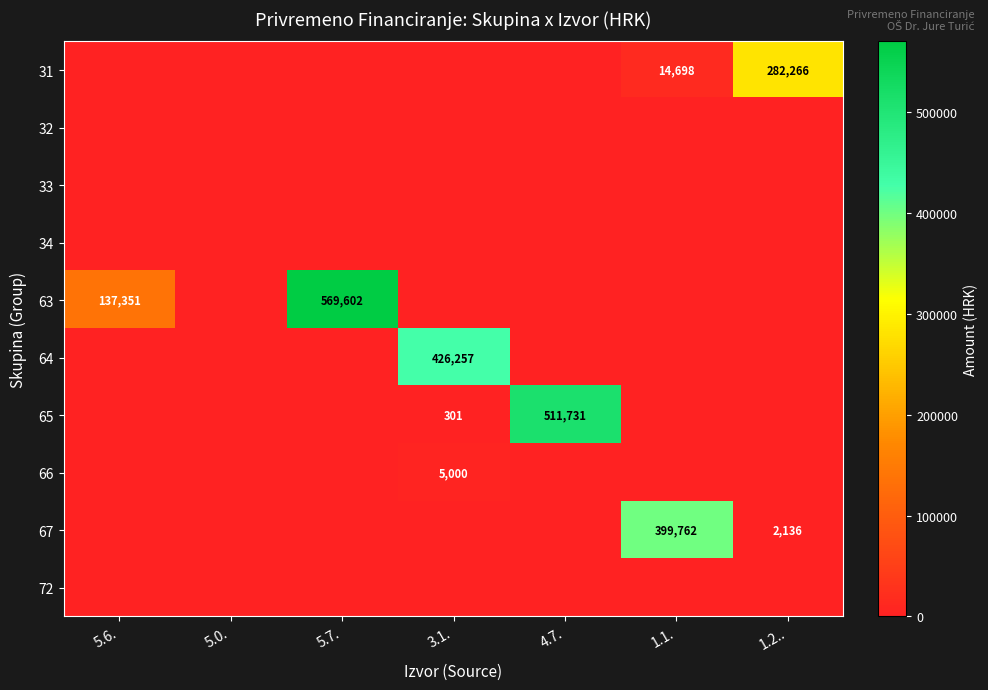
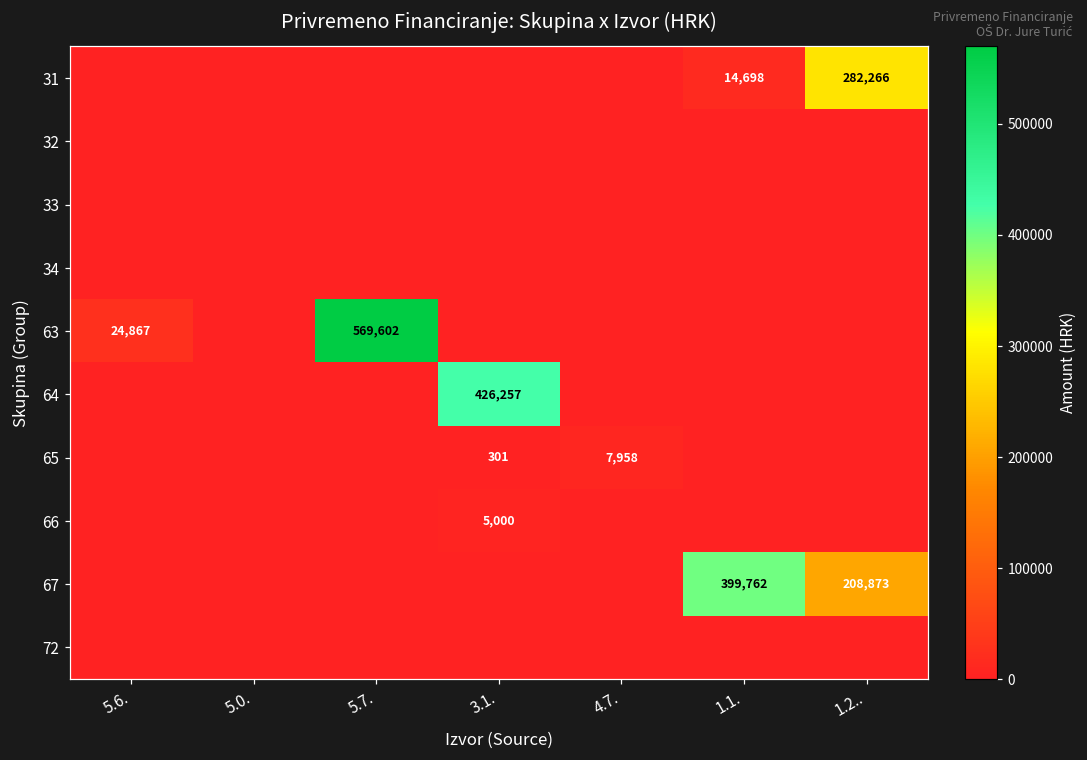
63, 5.6.: 137,351 -> 24,867
65, 4.7.: 511,731 -> 7,958
67, 1.2..: 2,136 -> 208,873
